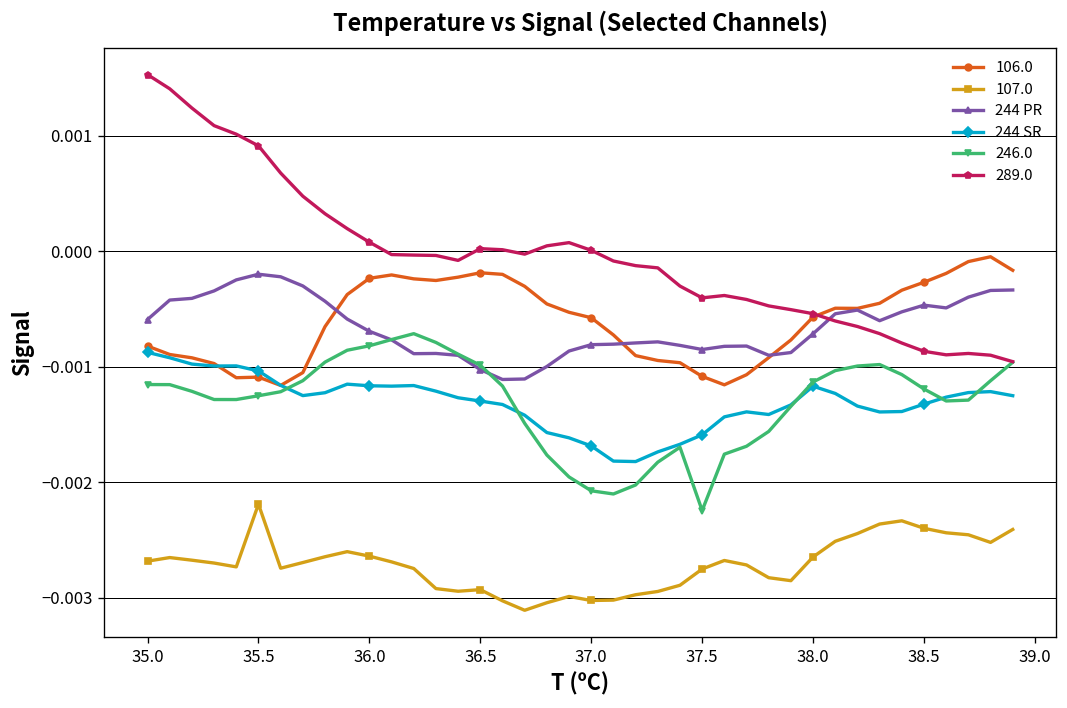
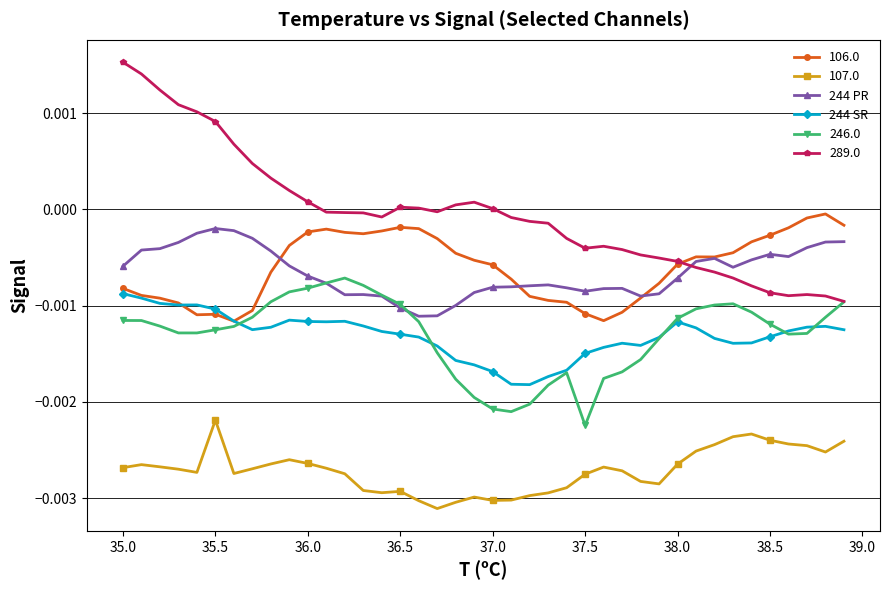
244 SR, 37.5: -0.0016 -> -0.0015
